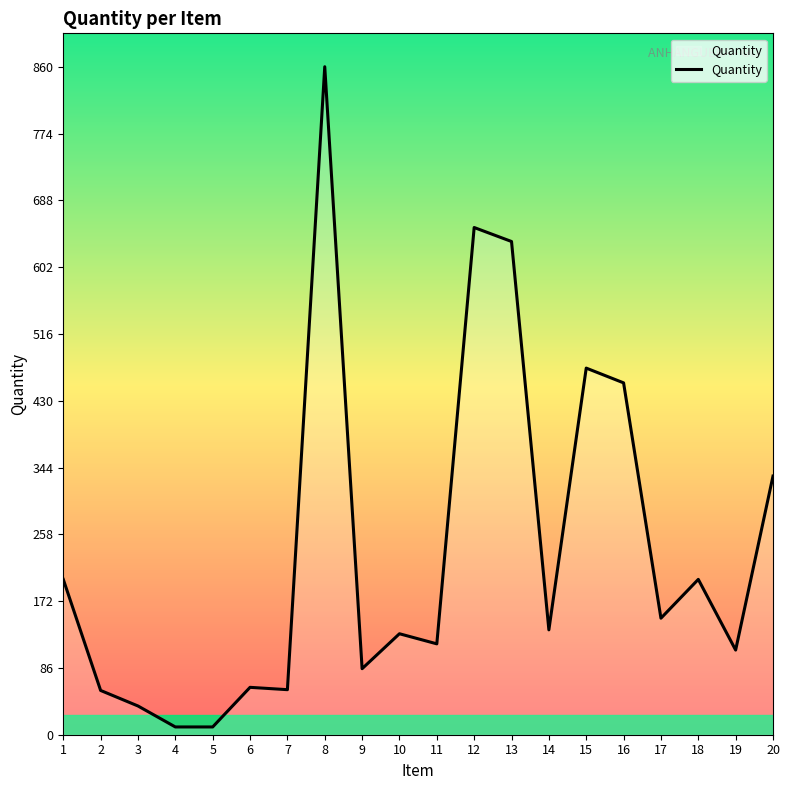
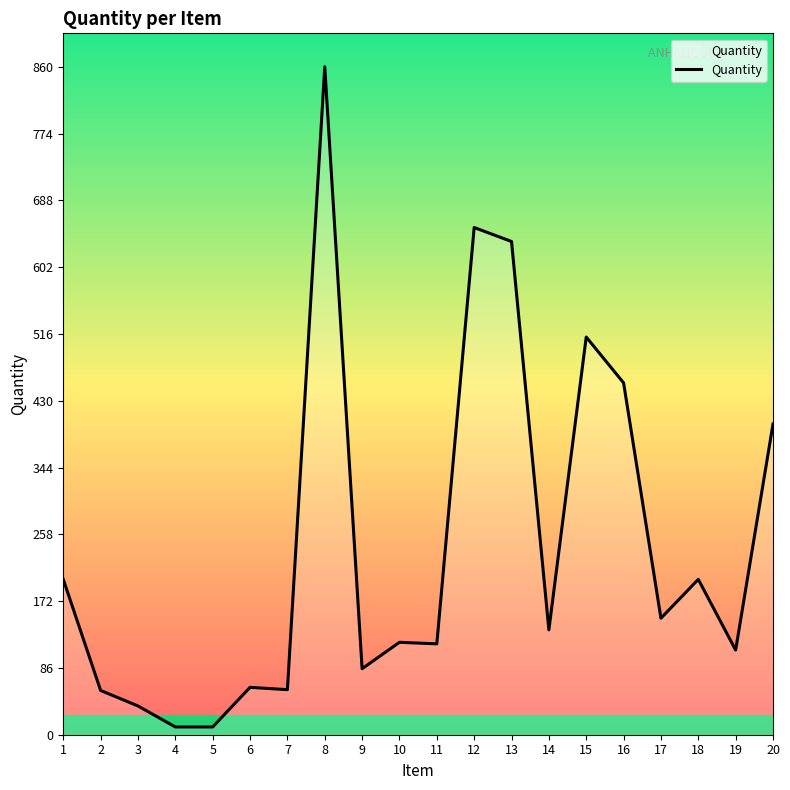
10: 130 -> 120
15: 470 -> 510
20: 330 -> 400
